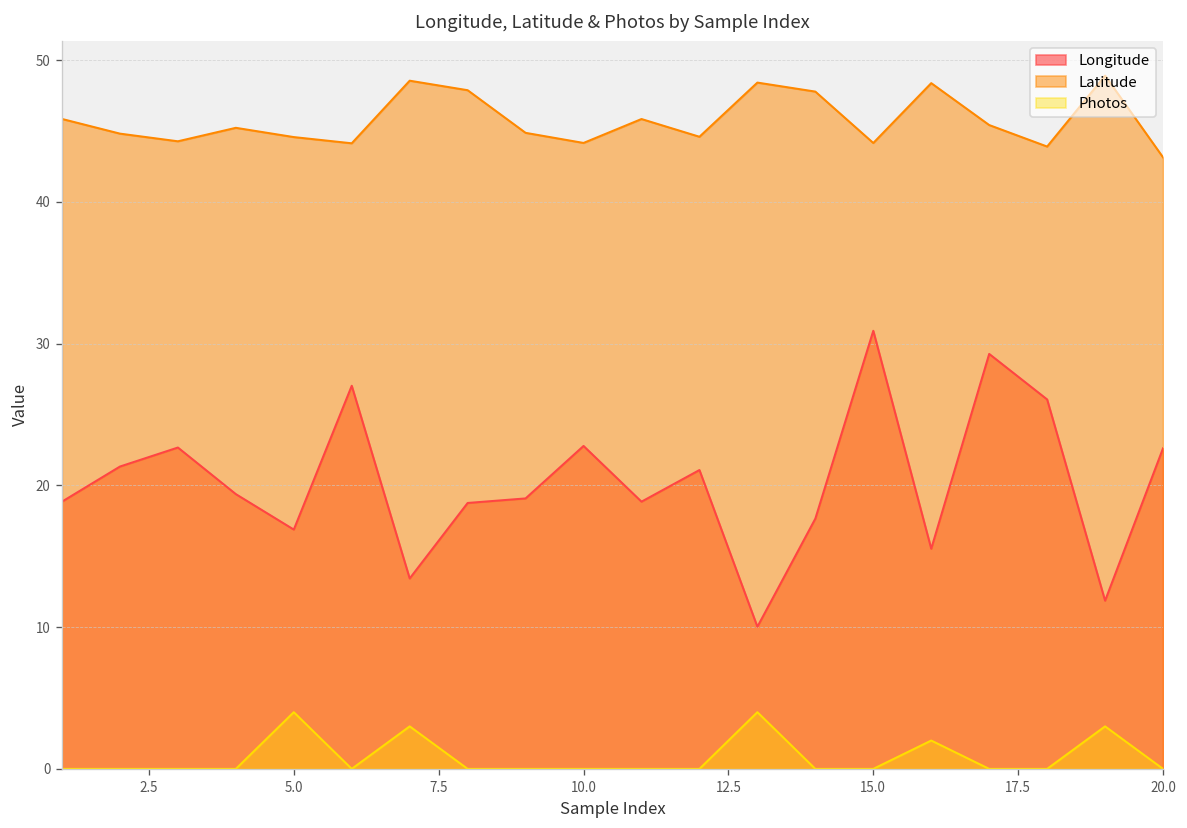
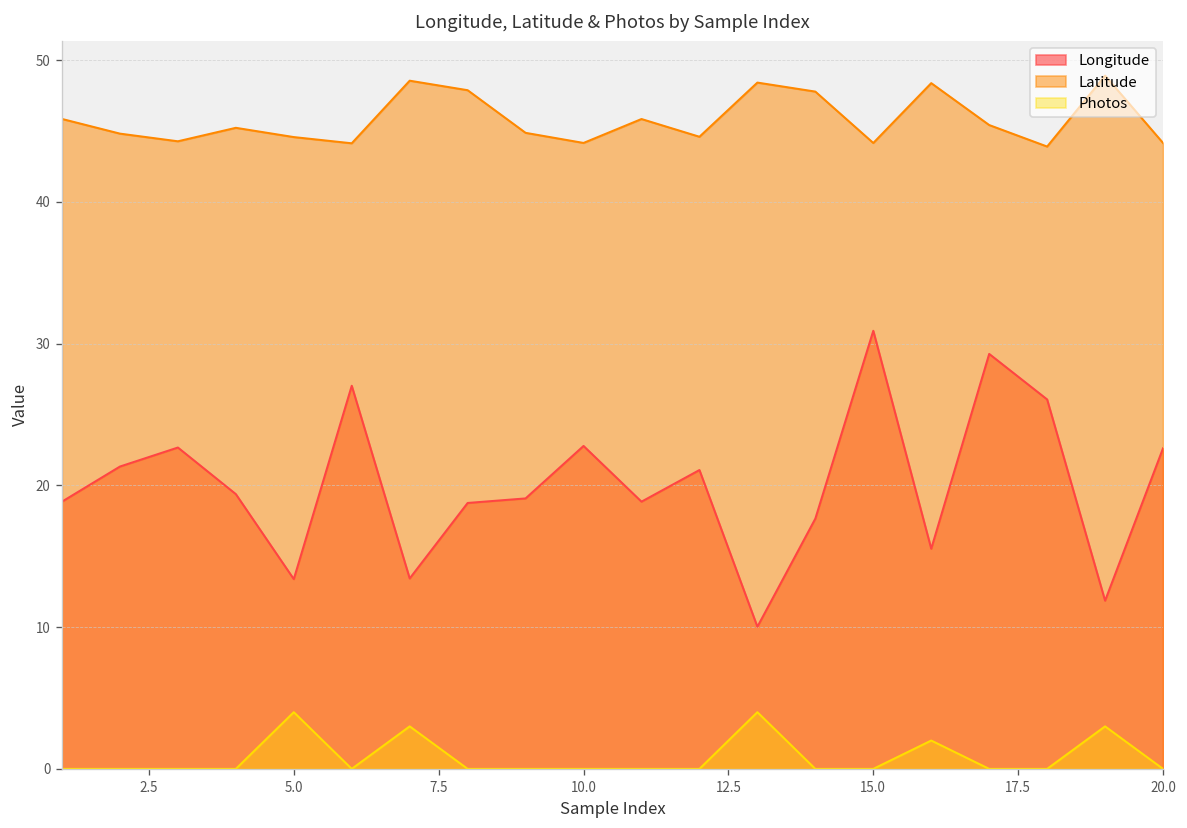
Longitude, 5.0: 16.9 -> 13.4
Latitude, 20.0: 43.1 -> 44.2
